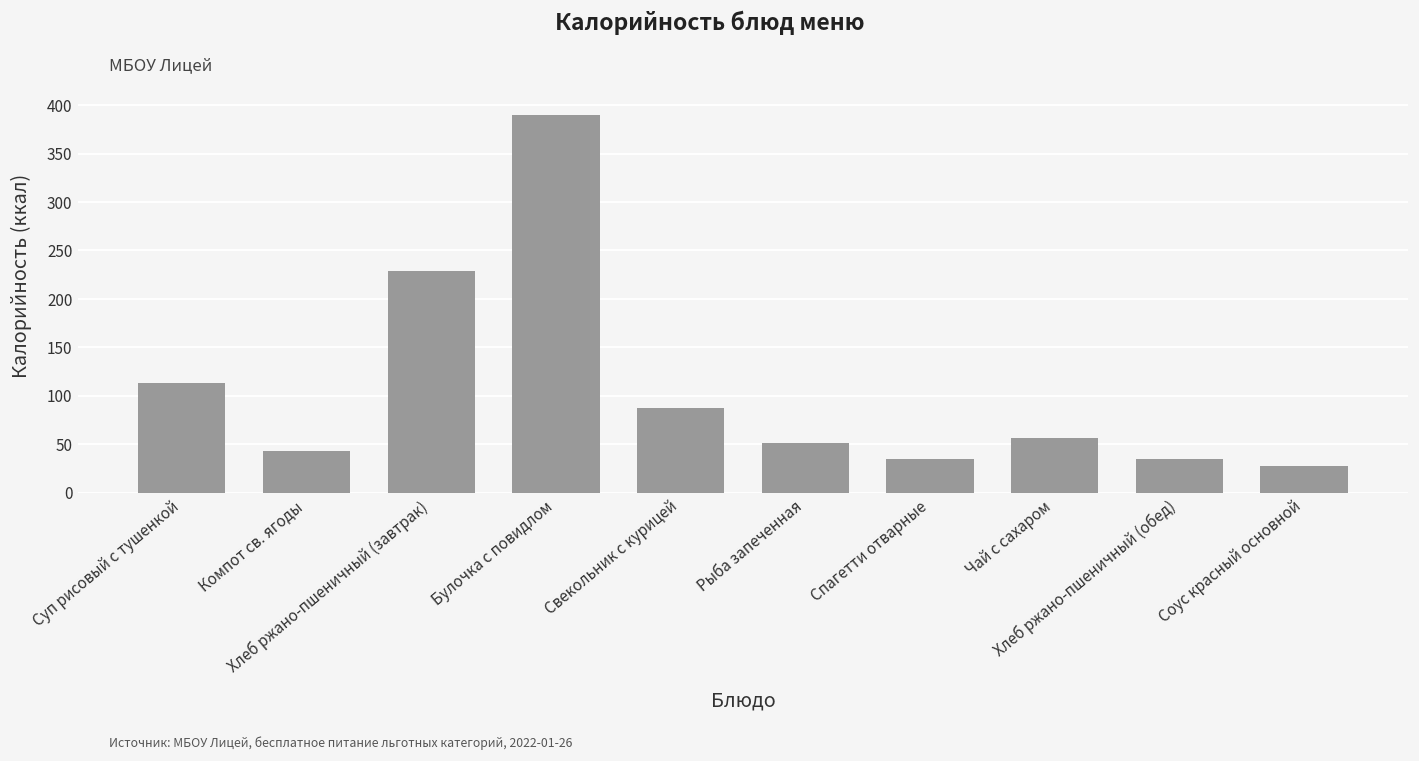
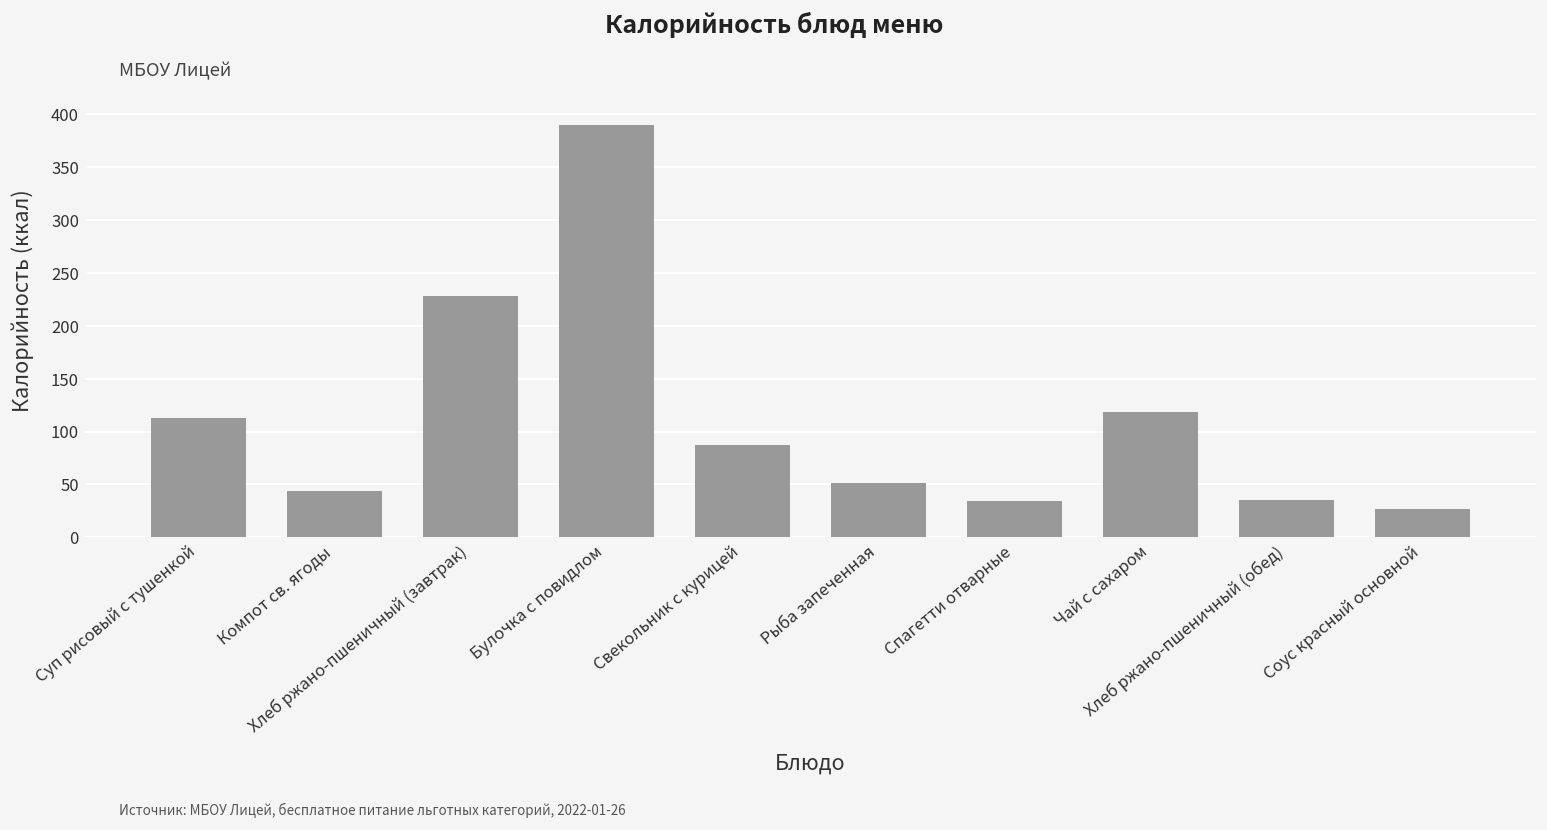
Чай с сахаром: 60 -> 120
